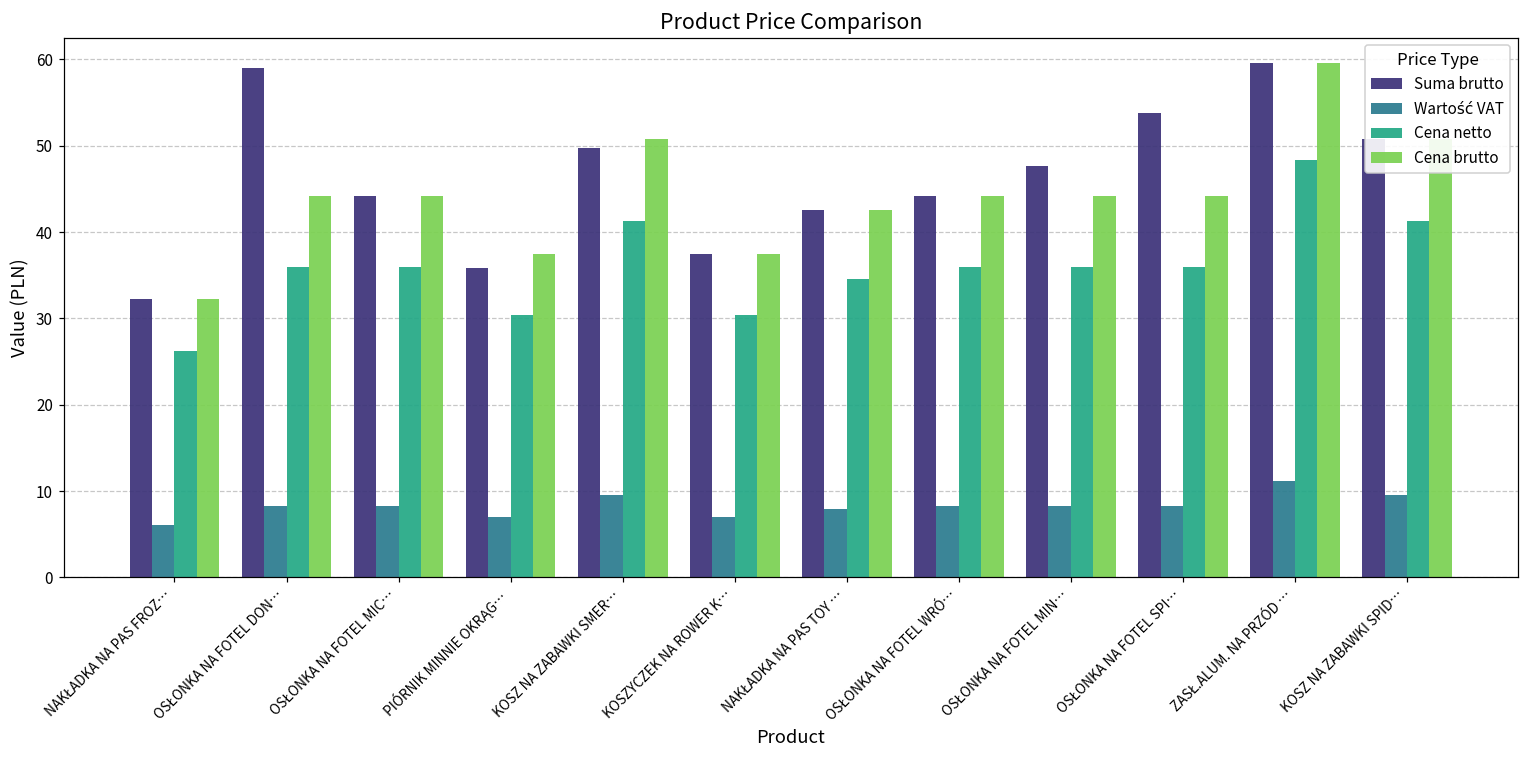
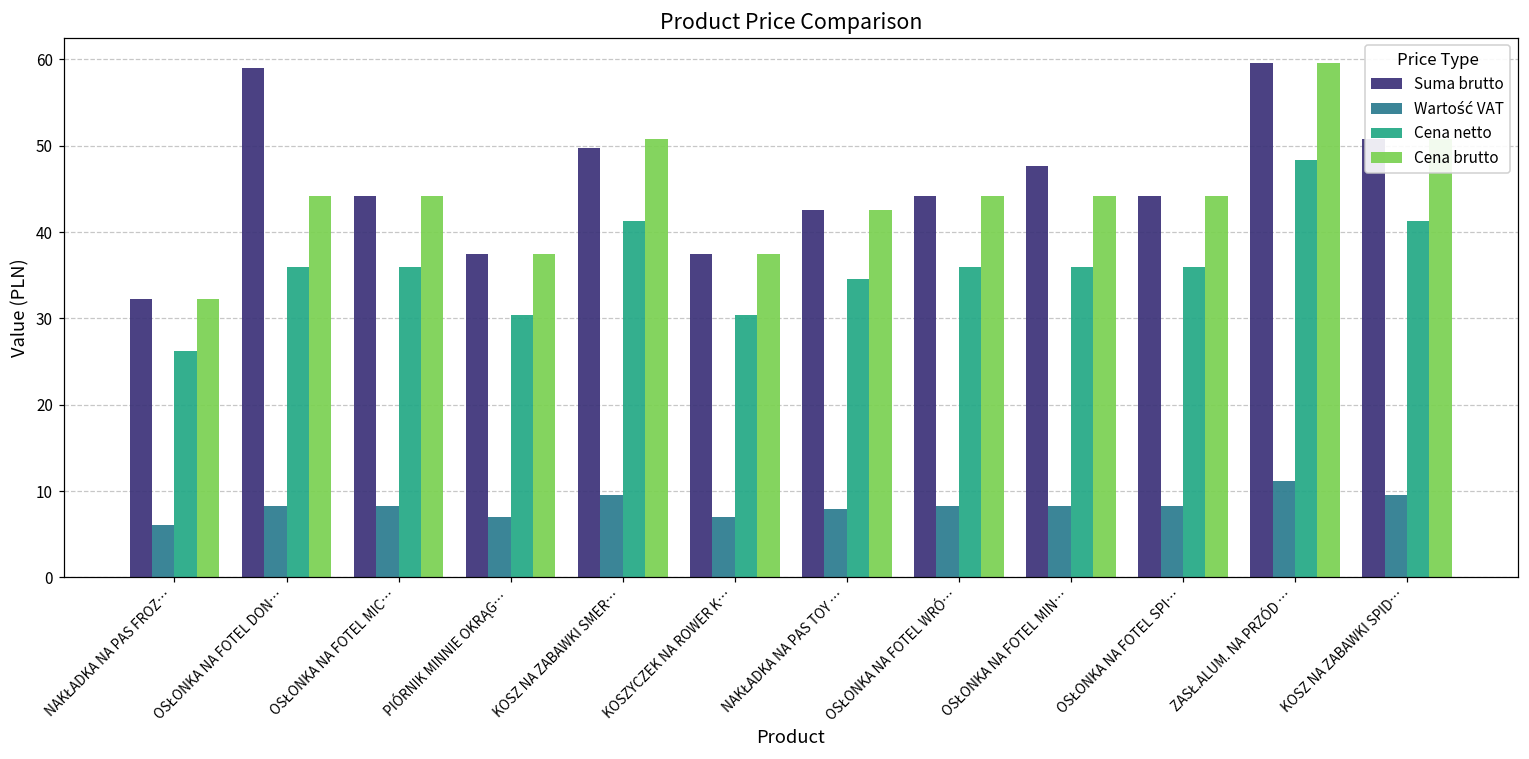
Suma brutto, PIÓRNIK MINNIE OKRĄG…: 36 -> 37
Suma brutto, OSŁONKA NA FOTEL SPI…: 54 -> 44
